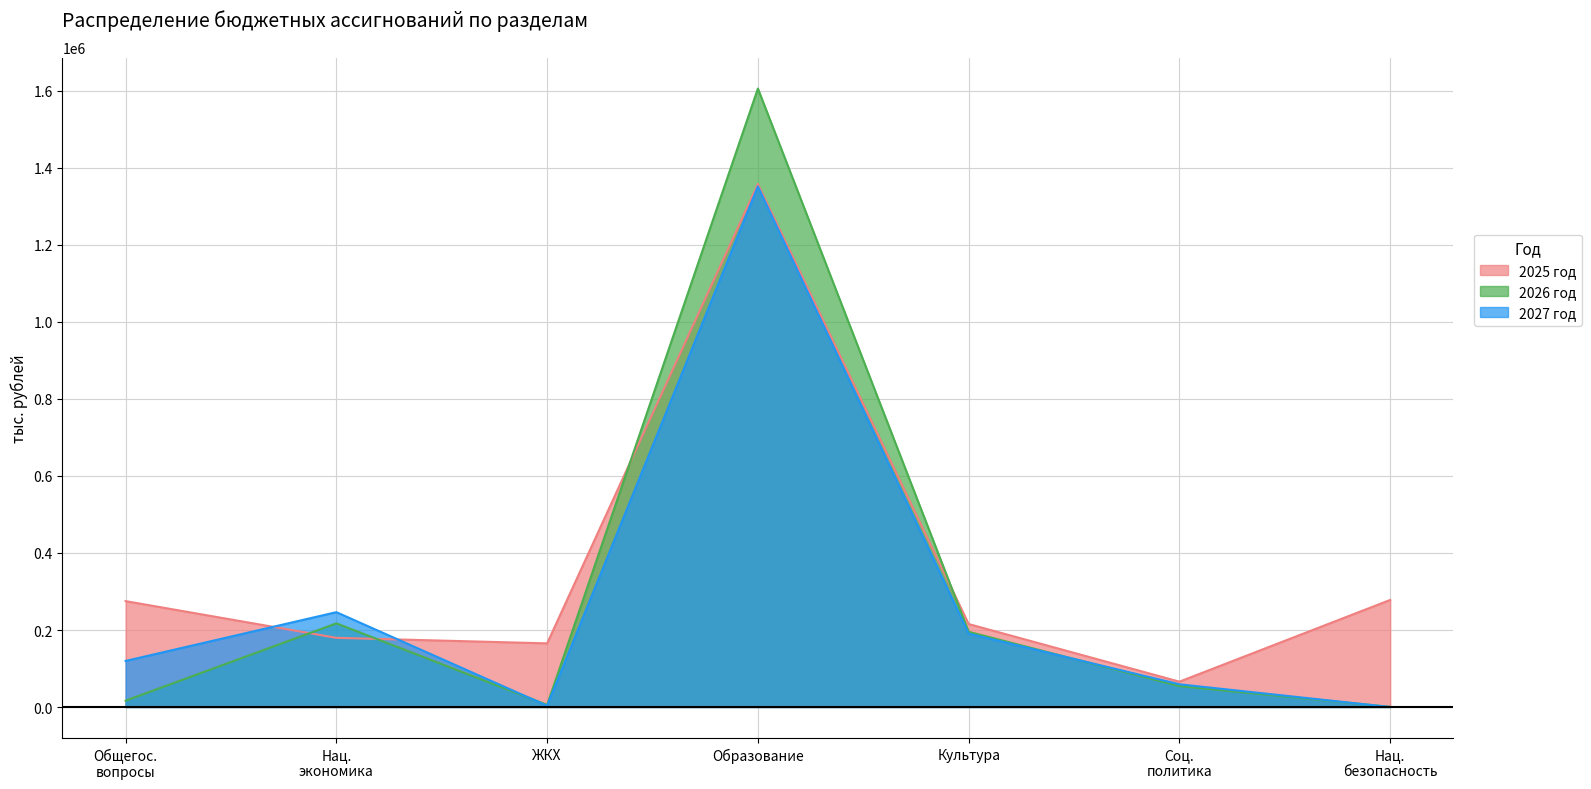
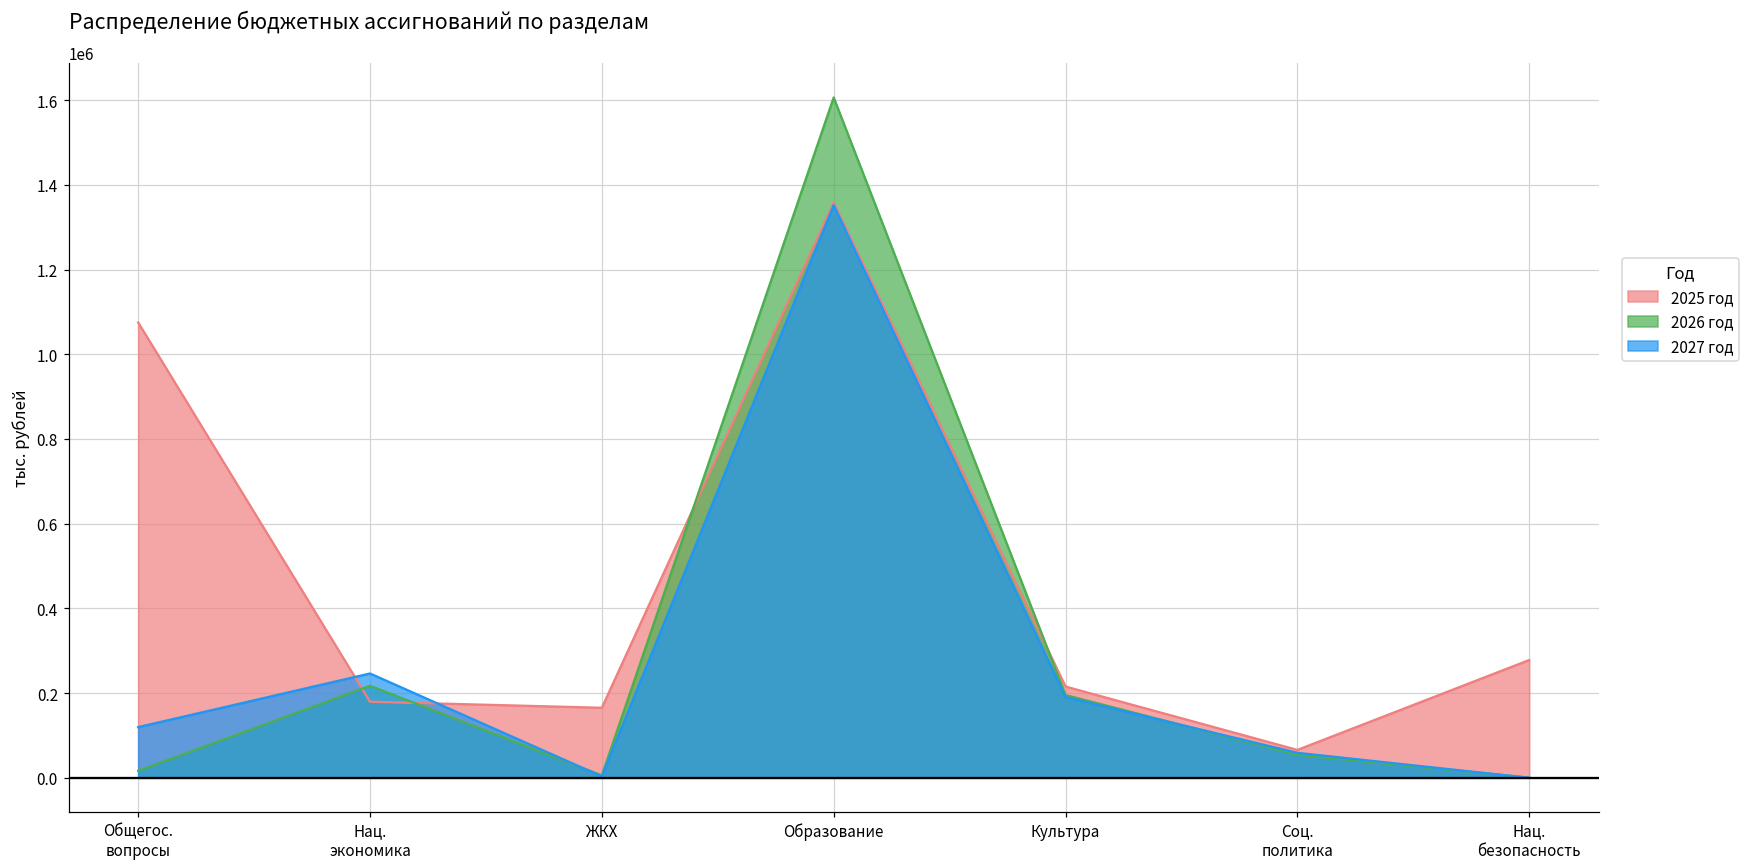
2025 год, Общегос. вопросы: 280000 -> 1080000
